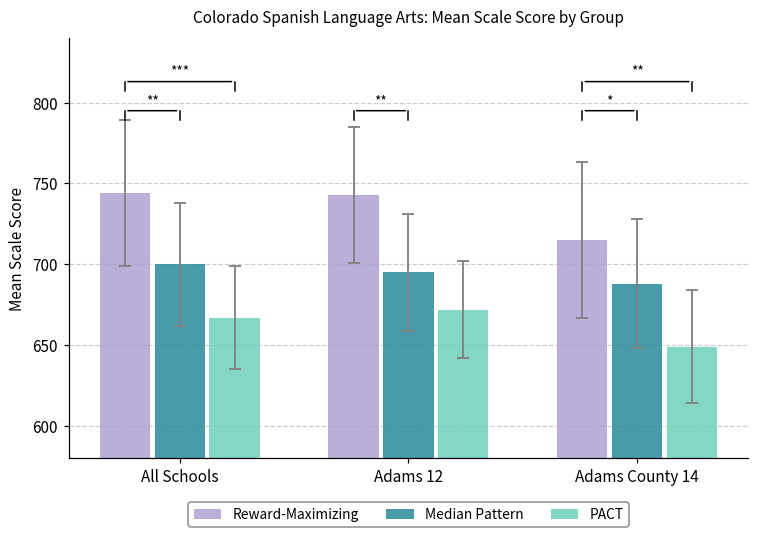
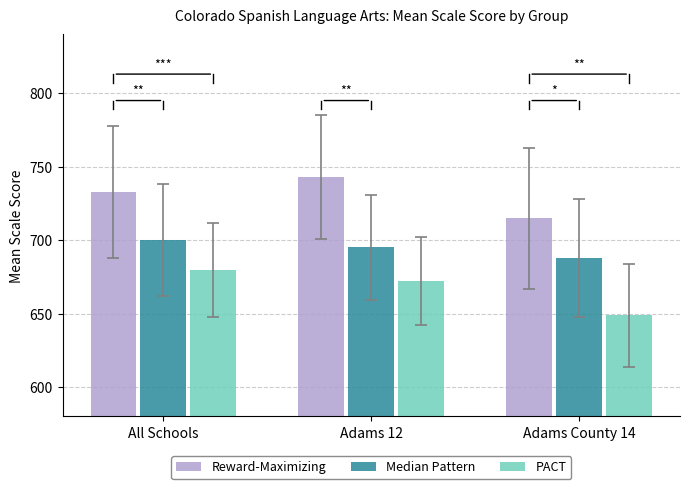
Reward-Maximizing, All Schools: 744 -> 733
PACT, All Schools: 667 -> 680
